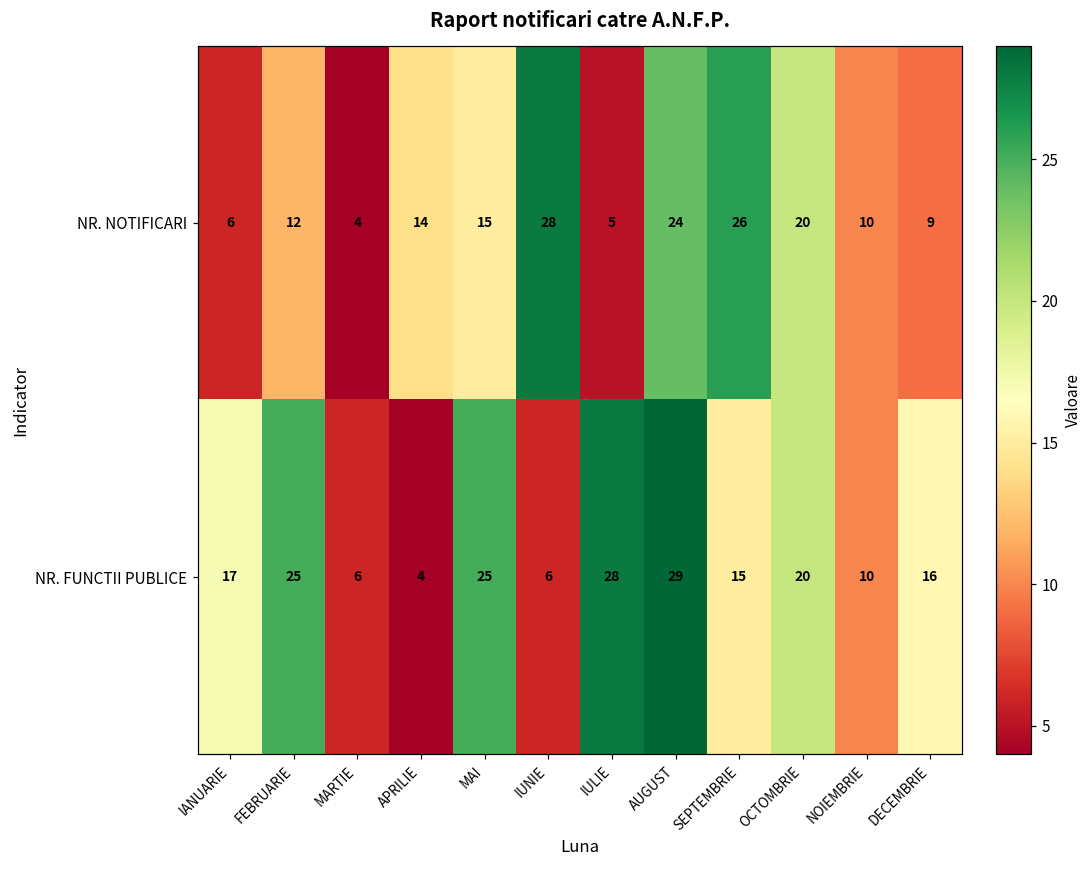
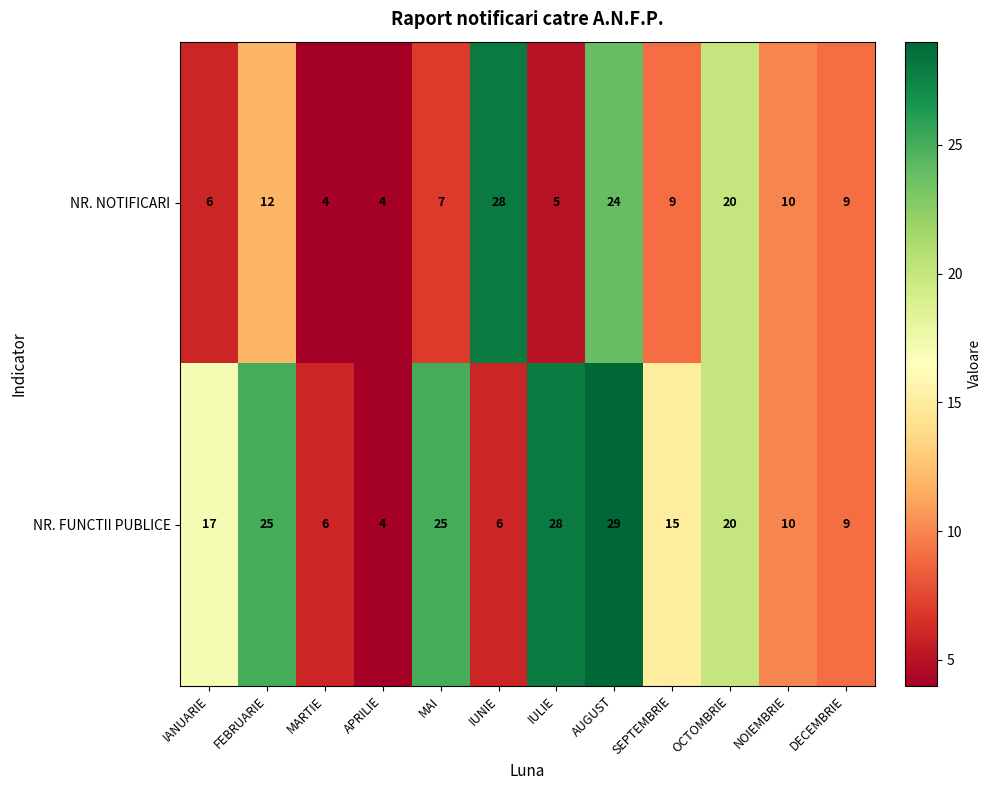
NR. NOTIFICARI, APRILIE: 14 -> 4
NR. NOTIFICARI, MAI: 15 -> 7
NR. NOTIFICARI, SEPTEMBRIE: 26 -> 9
NR. FUNCTII PUBLICE, DECEMBRIE: 16 -> 9
